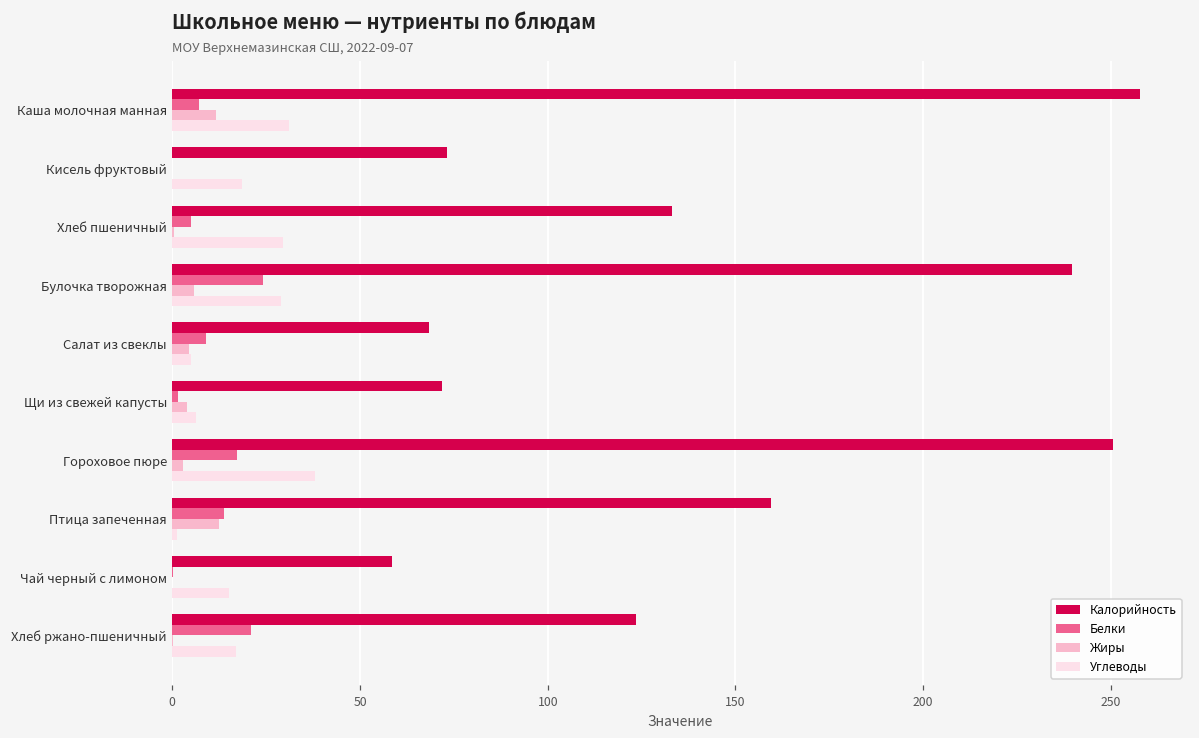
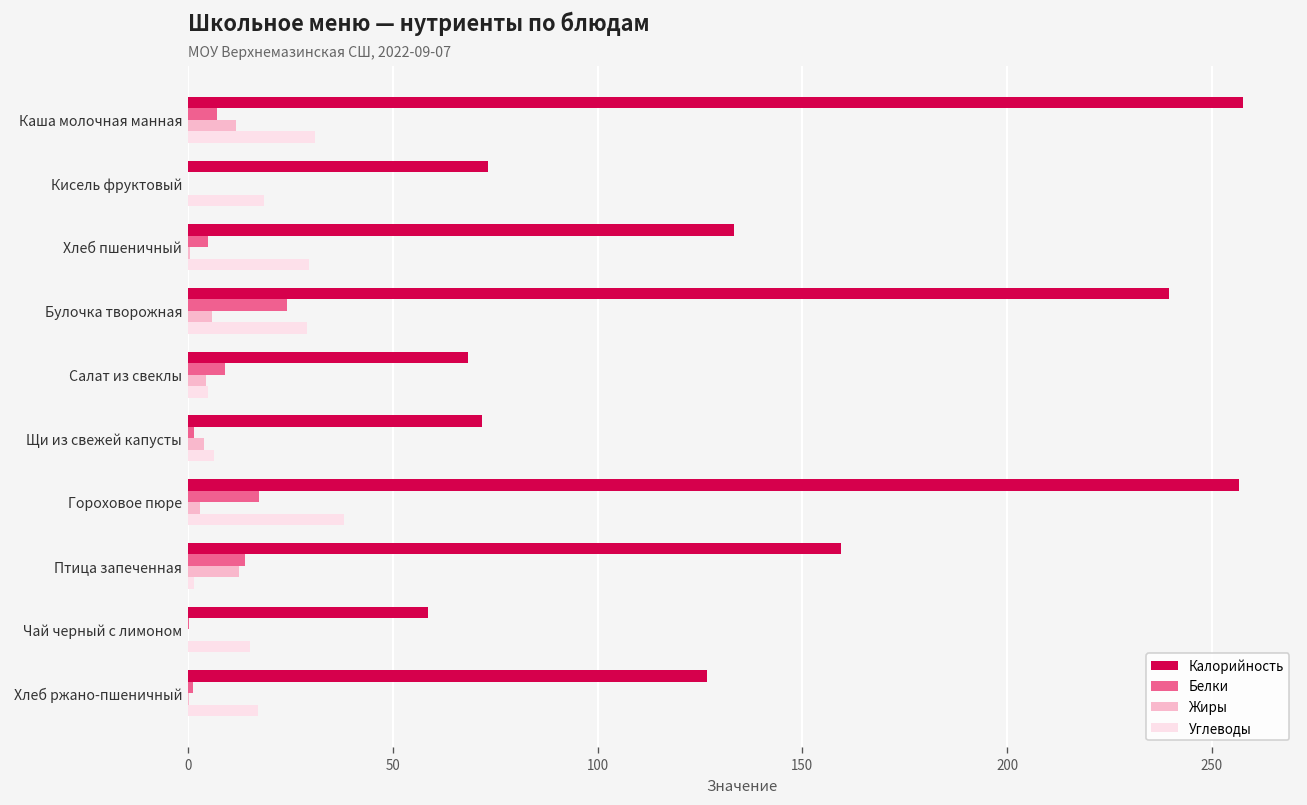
Калорийность, Гороховое пюре: 250 -> 257
Калорийность, Хлеб ржано-пшеничный: 124 -> 127
Белки, Хлеб ржано-пшеничный: 21 -> 1
